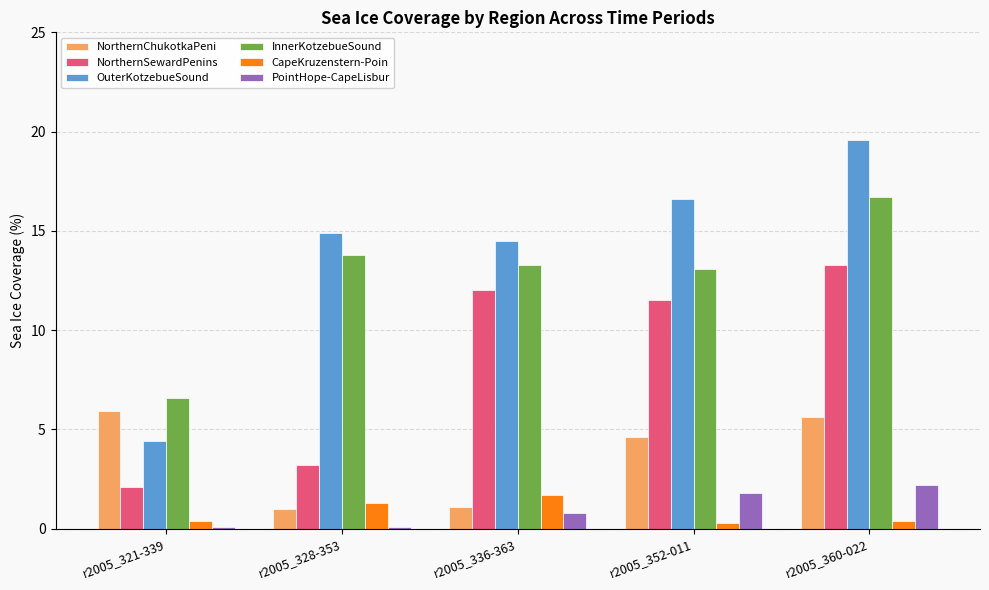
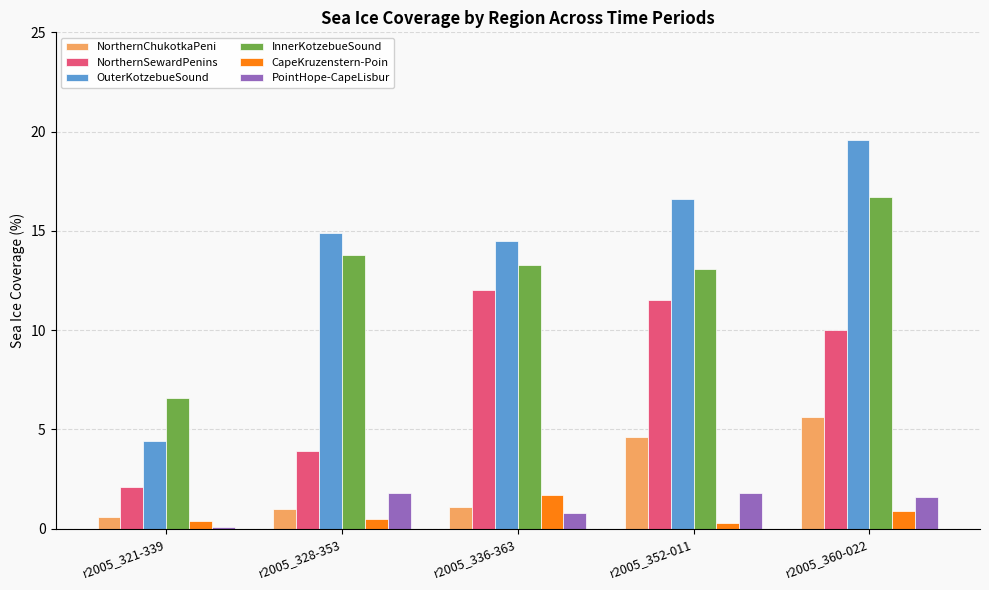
NorthernChukotkaPeni, r2005_321-339: 5.9 -> 0.6
NorthernSewardPenins, r2005_328-353: 3.2 -> 3.9
CapeKruzenstern-Poin, r2005_328-353: 1.3 -> 0.5
PointHope-CapeLisbur, r2005_328-353: 0.1 -> 1.8
NorthernSewardPenins, r2005_360-022: 13.3 -> 10.0
CapeKruzenstern-Poin, r2005_360-022: 0.4 -> 0.9
PointHope-CapeLisbur, r2005_360-022: 2.2 -> 1.6
